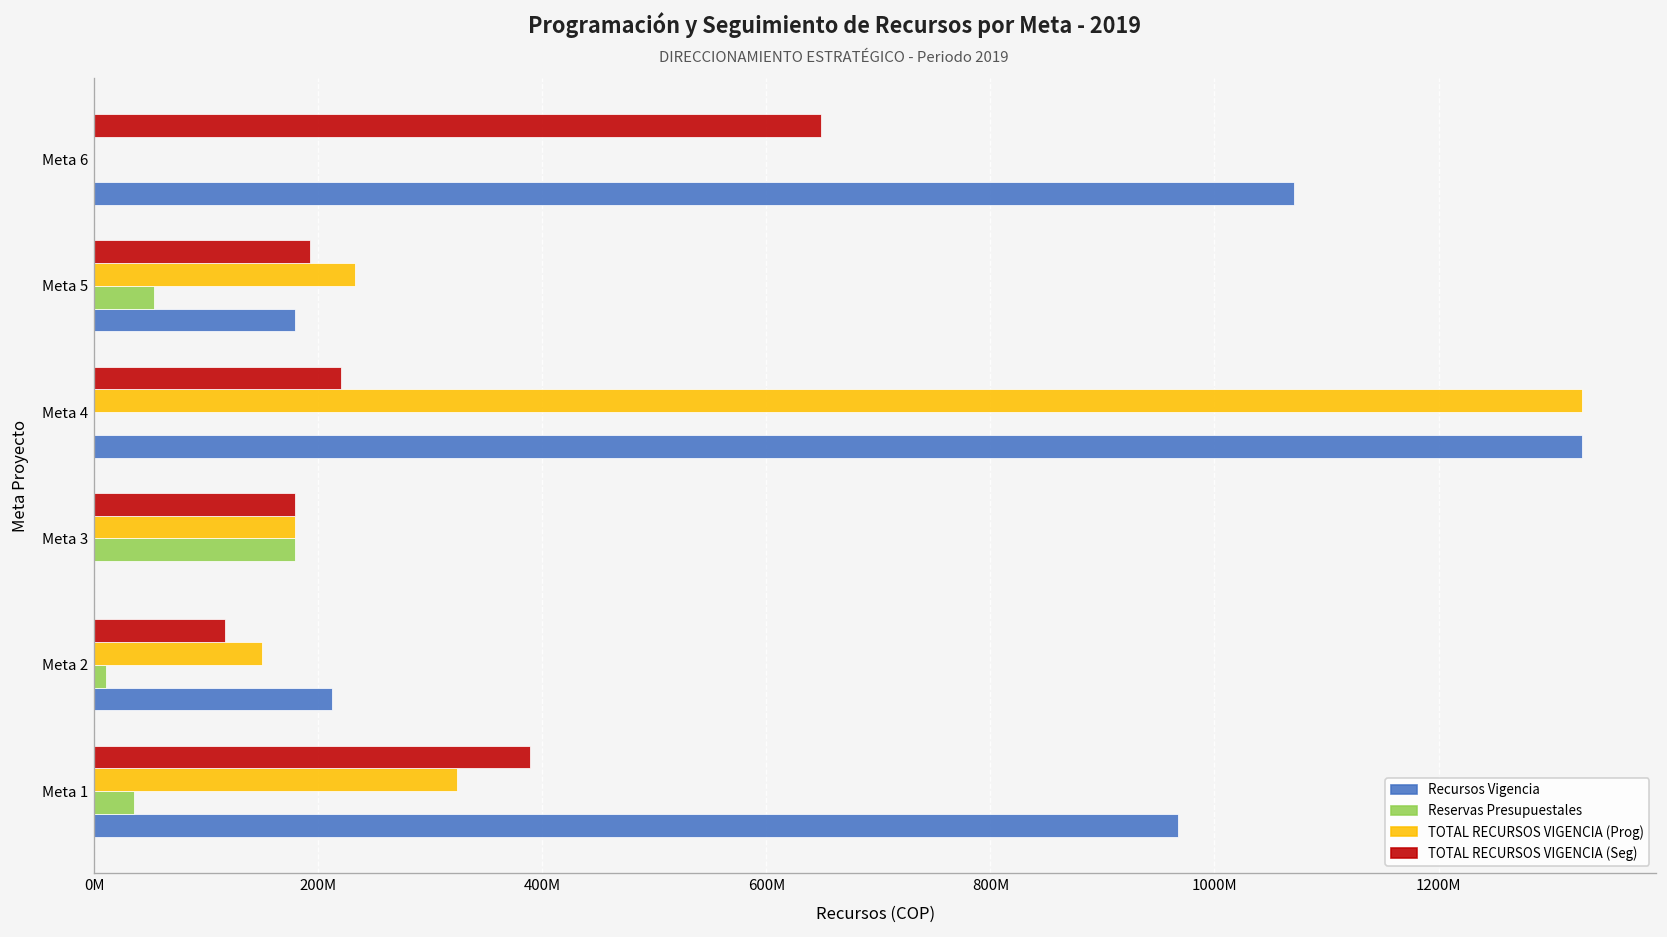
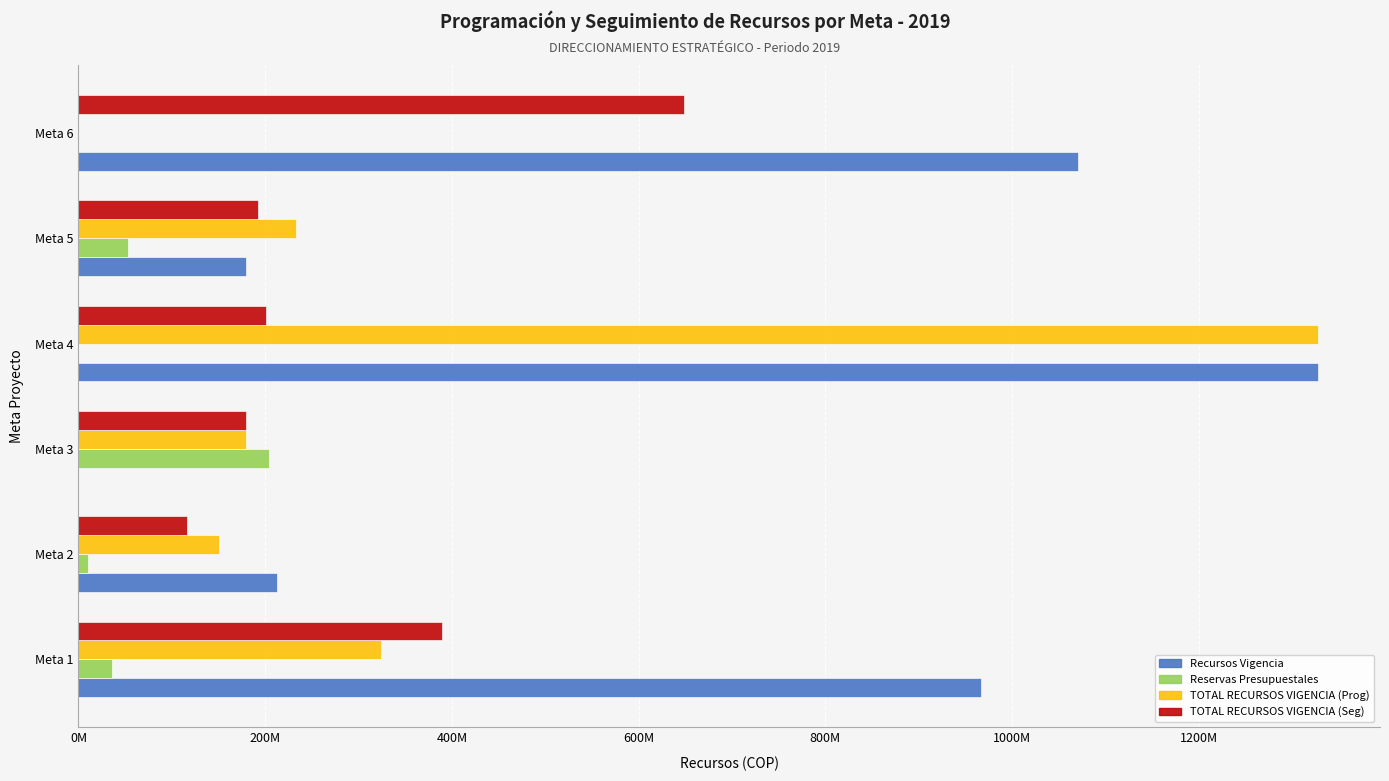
TOTAL RECURSOS VIGENCIA (Seg), Meta 4: 220000000 -> 200000000
Reservas Presupuestales, Meta 3: 180000000 -> 200000000
